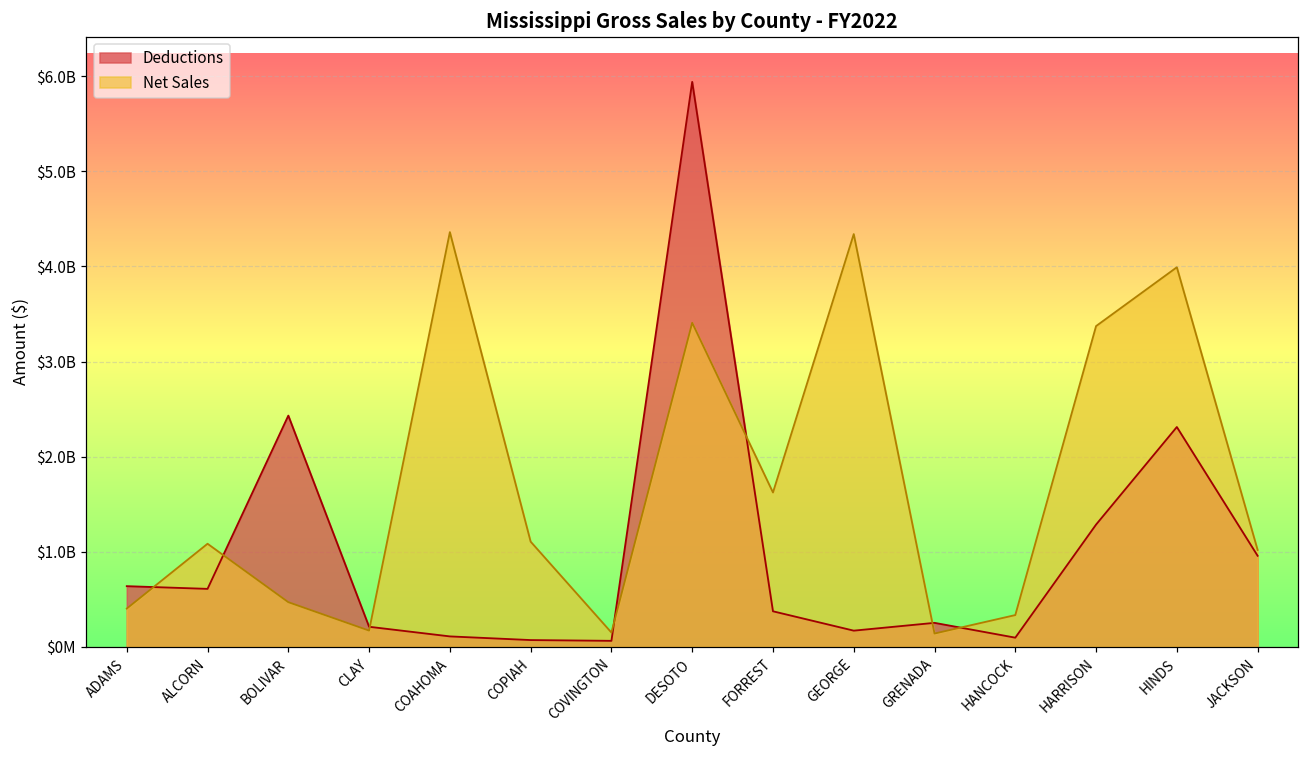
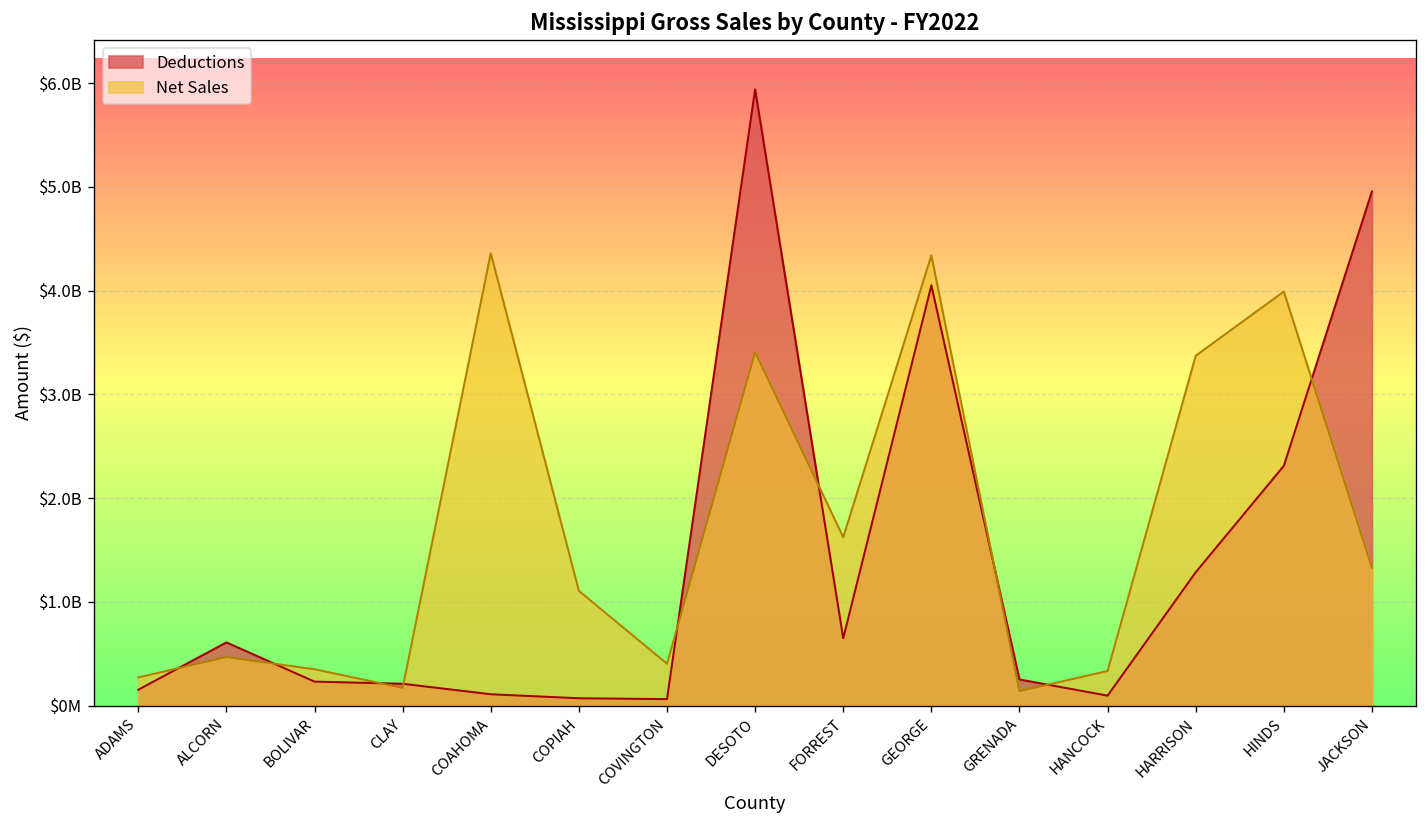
Deductions, ADAMS: $600000000 -> $200000000
Net Sales, ADAMS: $400000000 -> $300000000
Net Sales, ALCORN: $1100000000 -> $500000000
Deductions, BOLIVAR: $2400000000 -> $200000000
Net Sales, BOLIVAR: $500000000 -> $400000000
Net Sales, COVINGTON: $100000000 -> $400000000
Deductions, FORREST: $400000000 -> $600000000
Deductions, GEORGE: $200000000 -> $4100000000
Deductions, JACKSON: $1000000000 -> $5000000000
Net Sales, JACKSON: $1000000000 -> $1300000000
